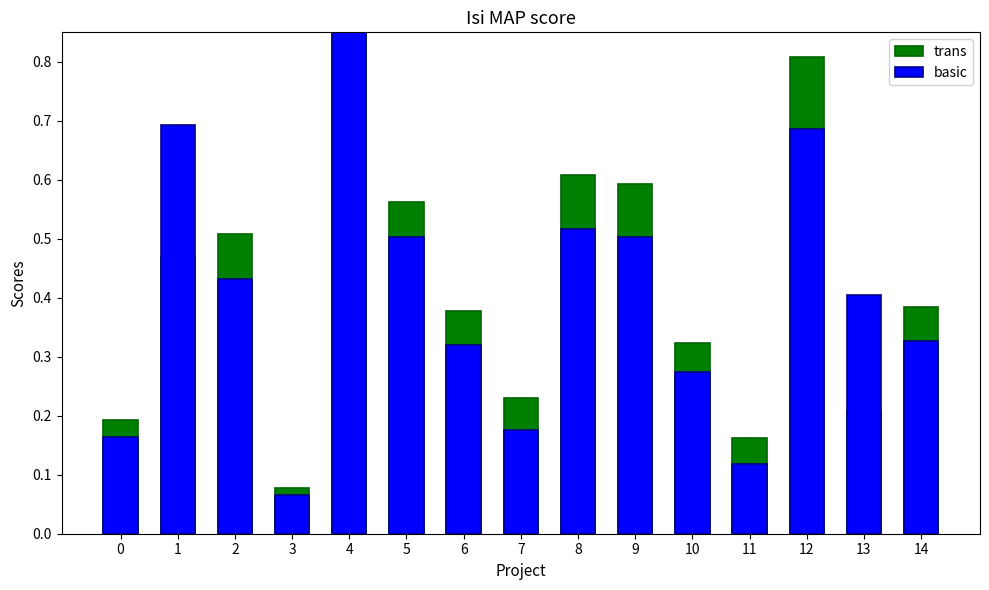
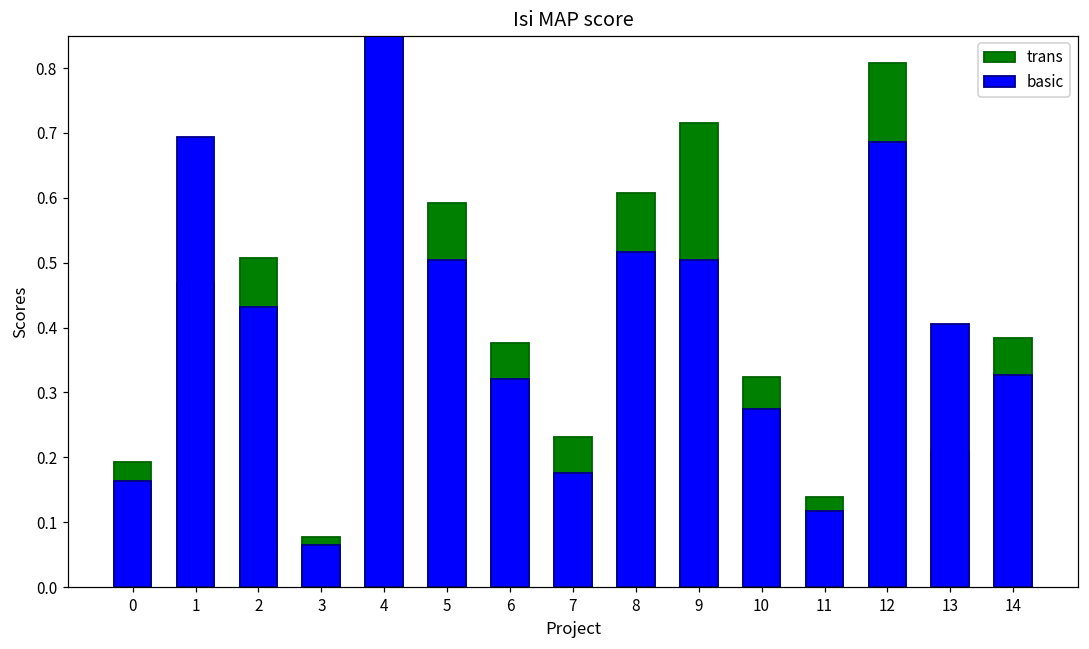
trans, 5: 0.56 -> 0.59
trans, 9: 0.59 -> 0.72
trans, 11: 0.16 -> 0.14
